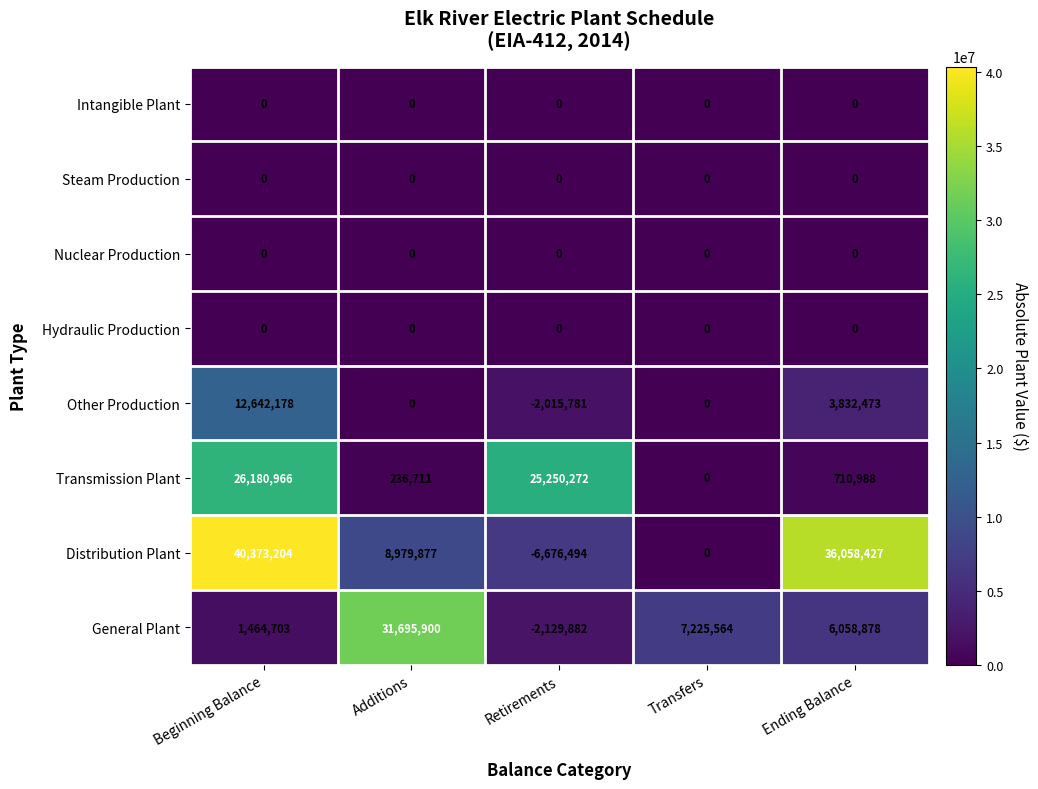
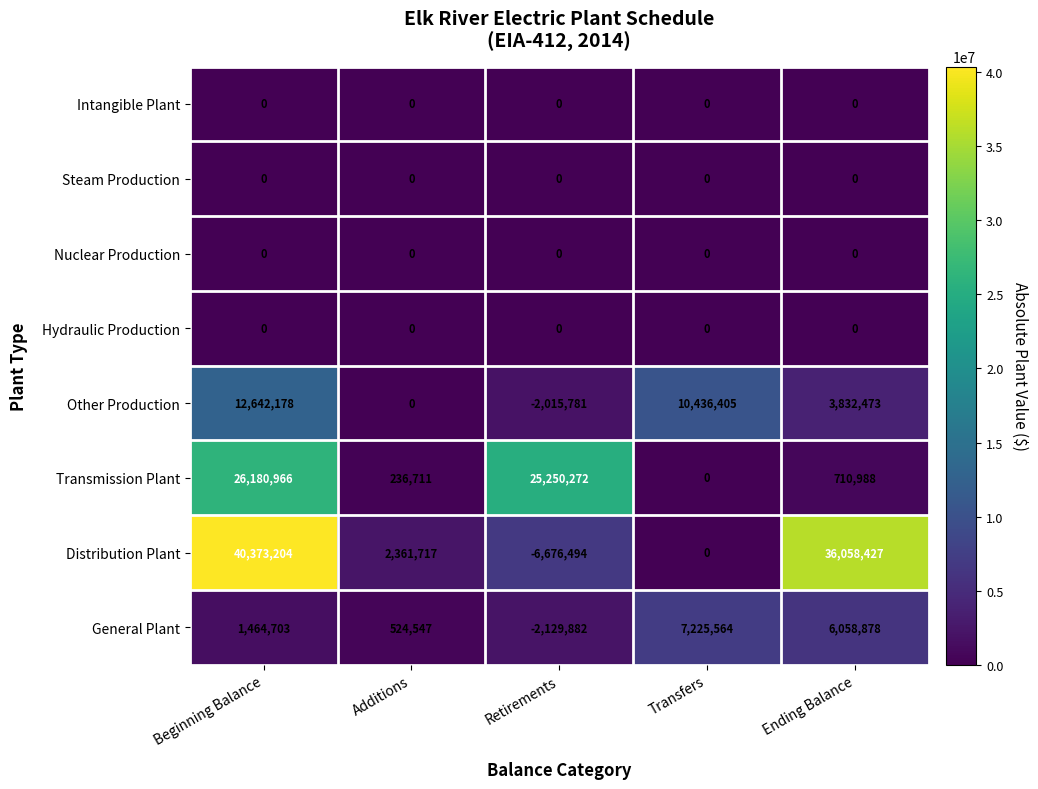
Other Production, Transfers: 0 -> 10,436,405
Distribution Plant, Additions: 8,979,877 -> 2,361,717
General Plant, Additions: 31,695,900 -> 524,547
